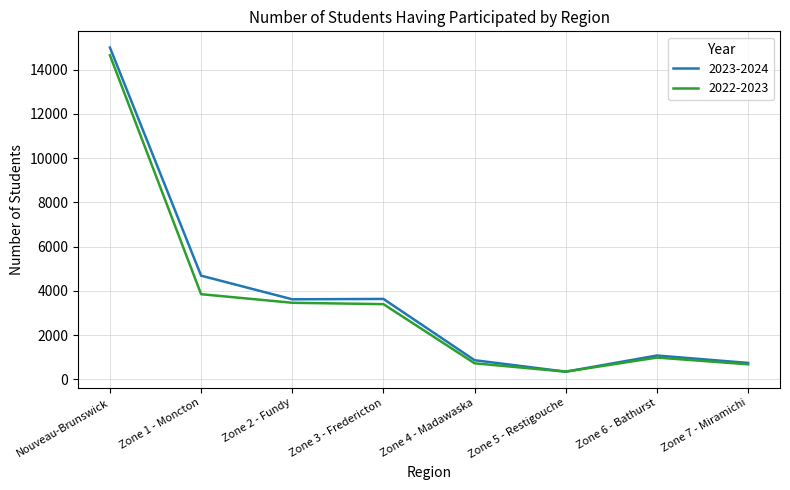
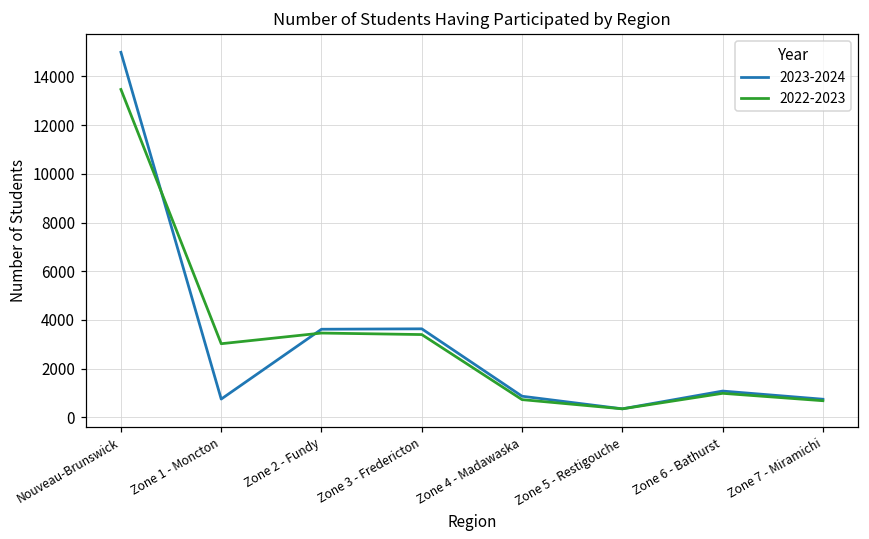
2022-2023, Nouveau-Brunswick: 14600 -> 13500
2023-2024, Zone 1 - Moncton: 4700 -> 800
2022-2023, Zone 1 - Moncton: 3900 -> 3000
